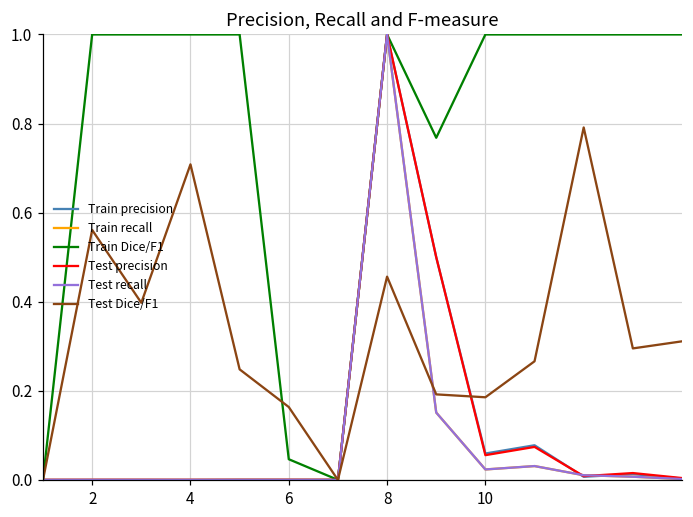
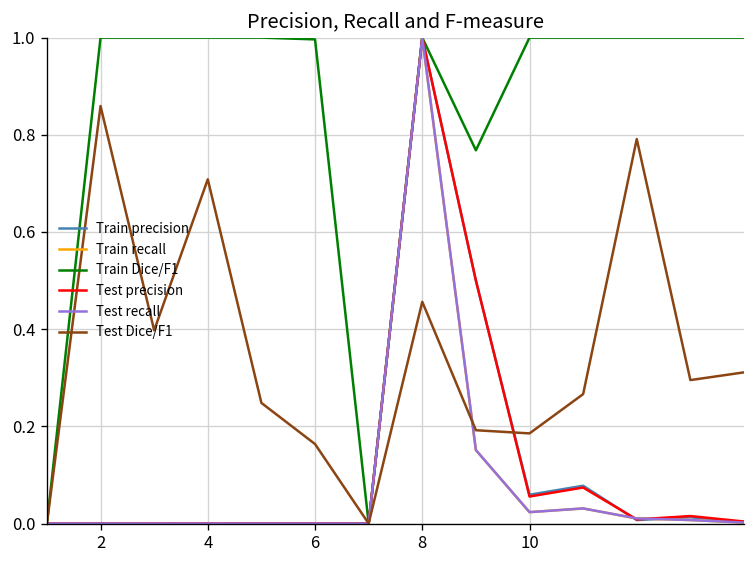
Test Dice/F1, 2: 0.56 -> 0.86
Train Dice/F1, 6: 0.05 -> 1.00
